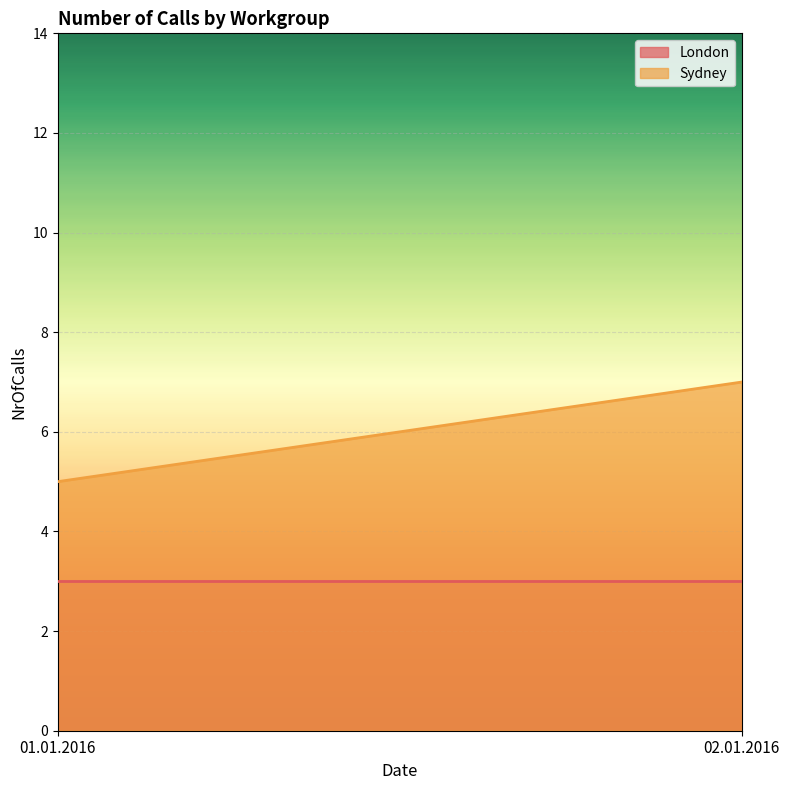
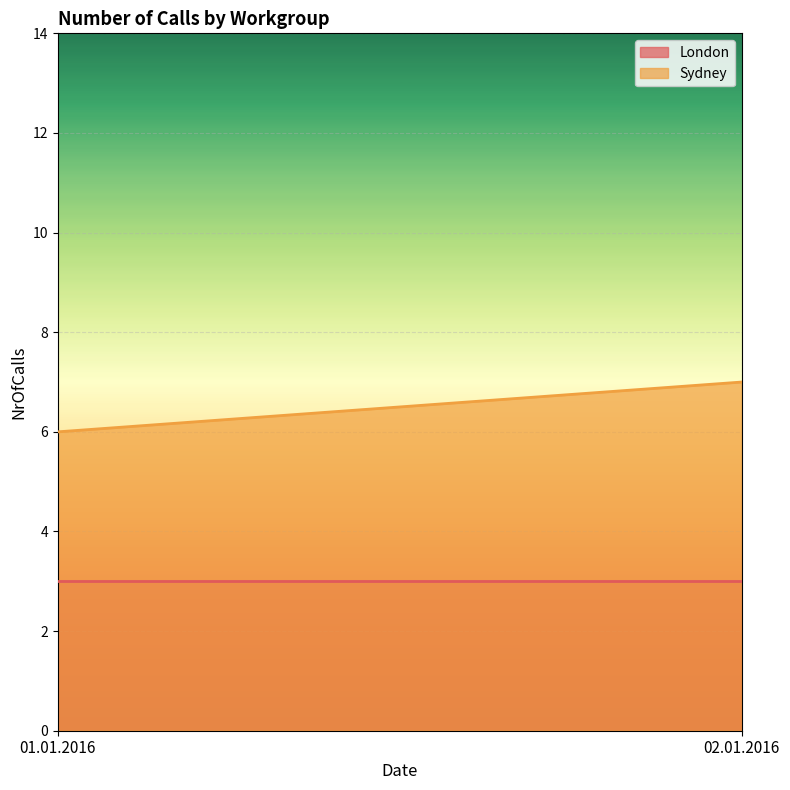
Sydney, 01.01.2016: 5 -> 6
